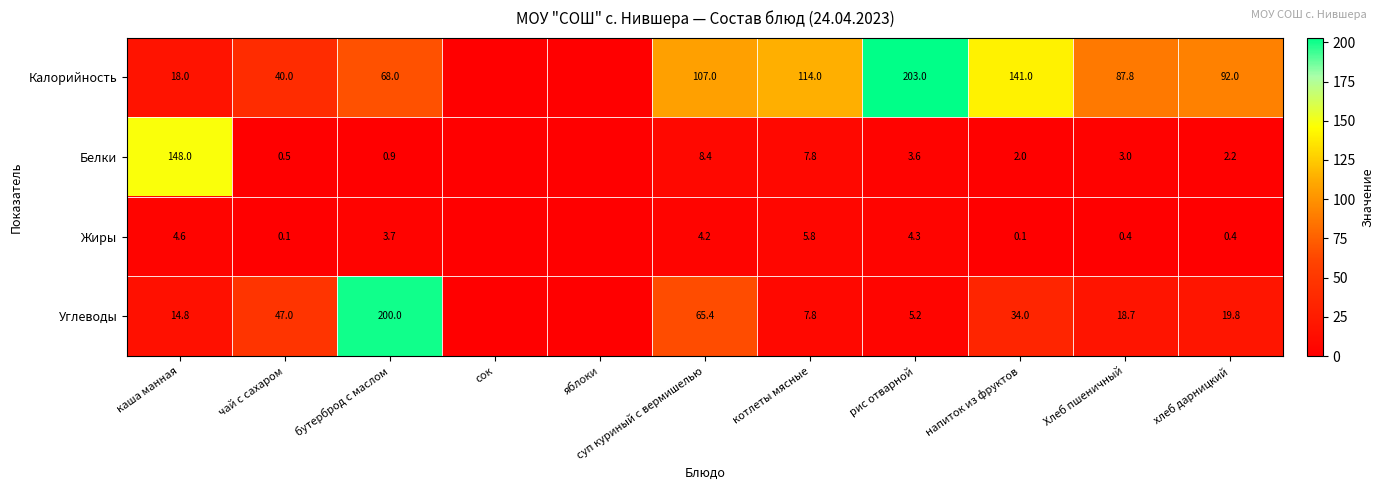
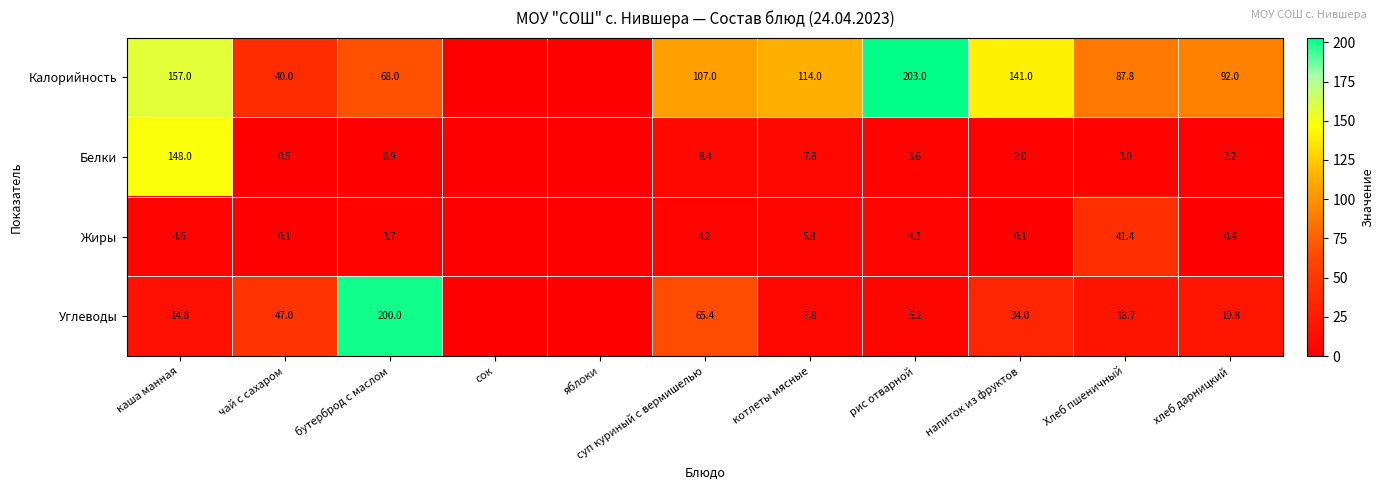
Калорийность, каша манная: 18.0 -> 157.0
Жиры, Хлеб пшеничный: 0.4 -> 41.4
